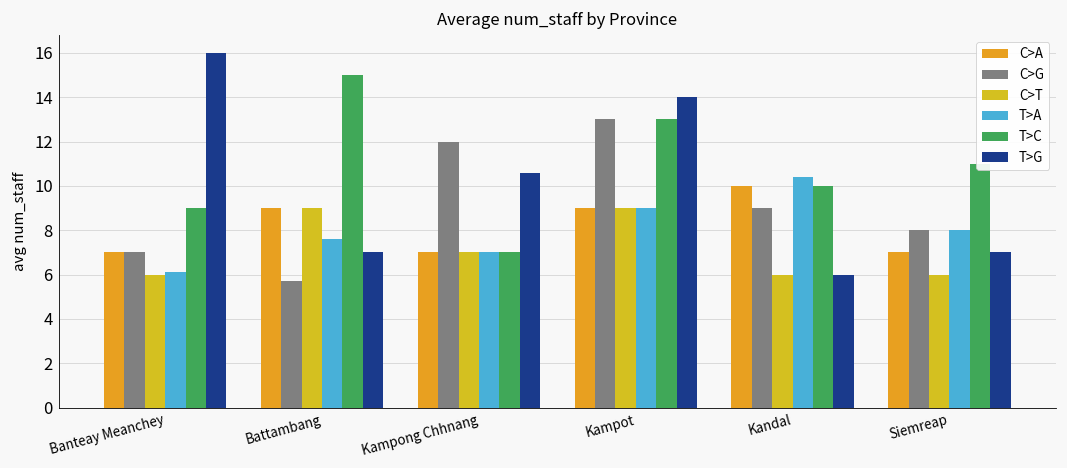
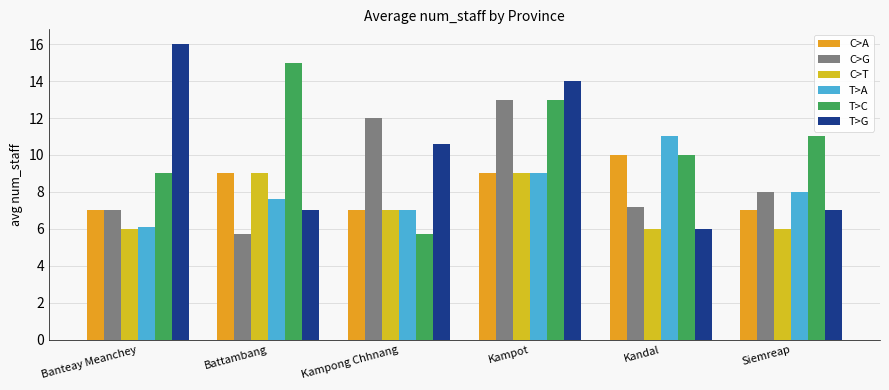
T>C, Kampong Chhnang: 7.0 -> 5.7
C>G, Kandal: 9.0 -> 7.2
T>A, Kandal: 10.4 -> 11.0
